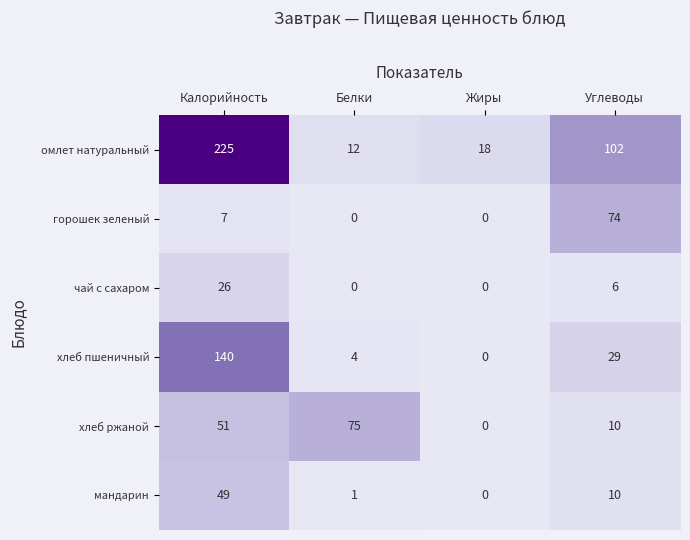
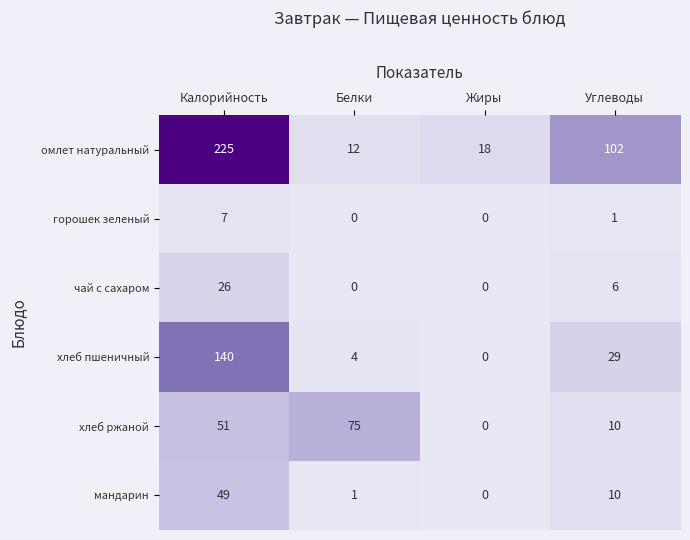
горошек зеленый, Углеводы: 74 -> 1
